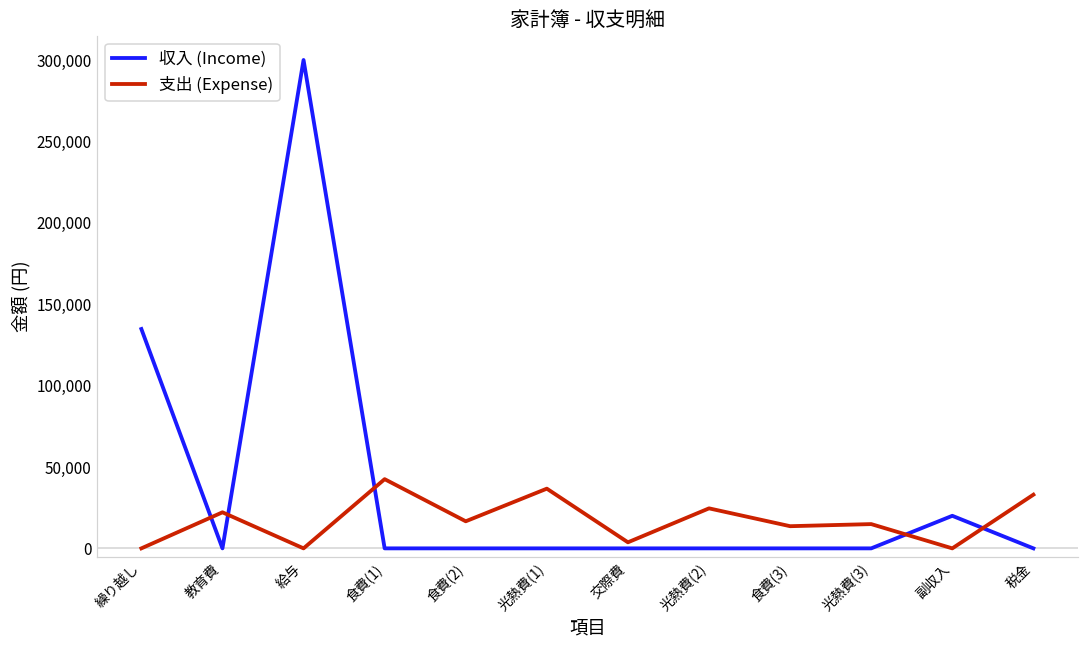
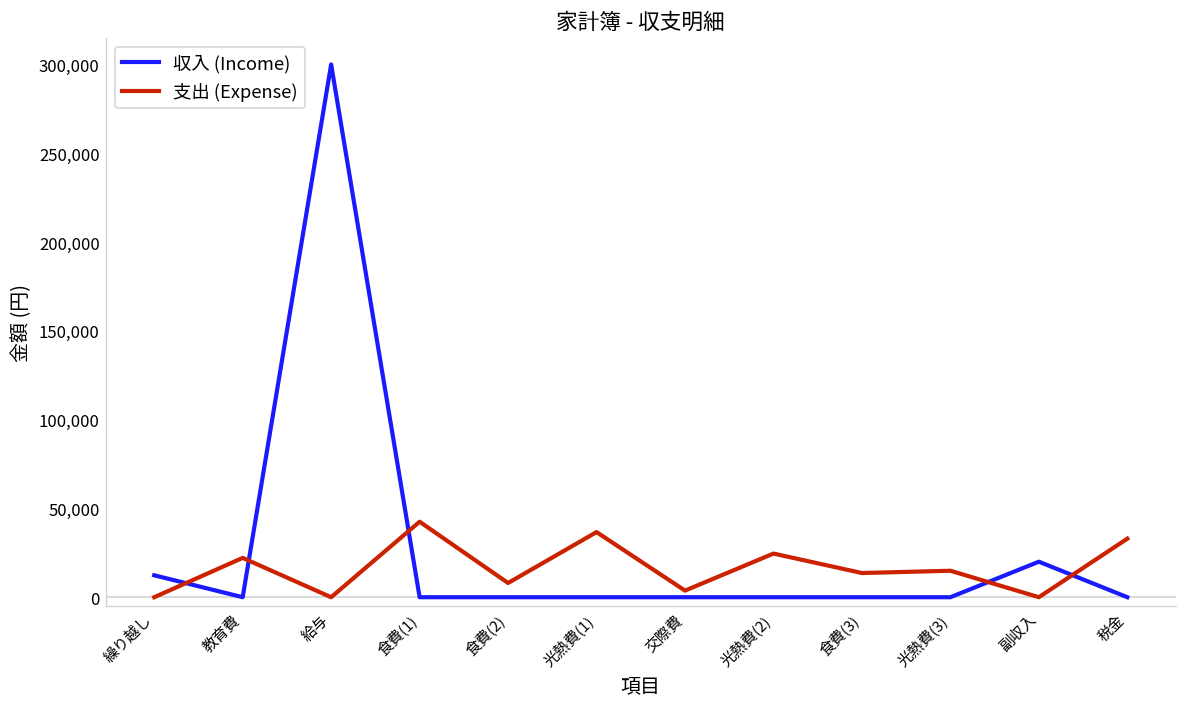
収入 (Income), 繰り越し: 135,000 -> 12,000
支出 (Expense), 食費(2): 17,000 -> 8,000
